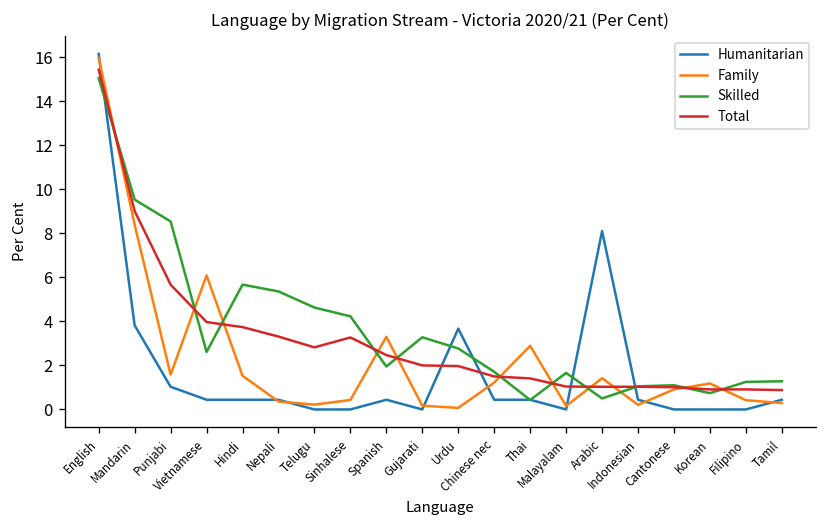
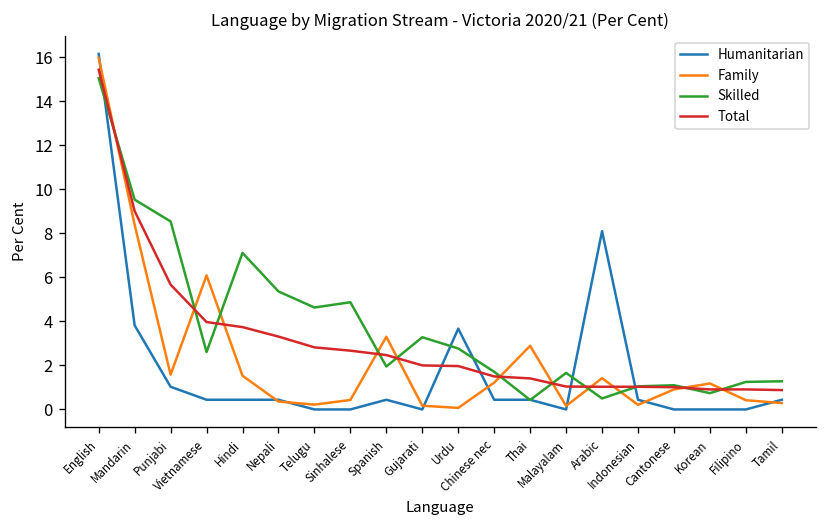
Skilled, Hindi: 5.7 -> 7.1
Skilled, Sinhalese: 4.2 -> 4.9
Total, Sinhalese: 3.3 -> 2.7
